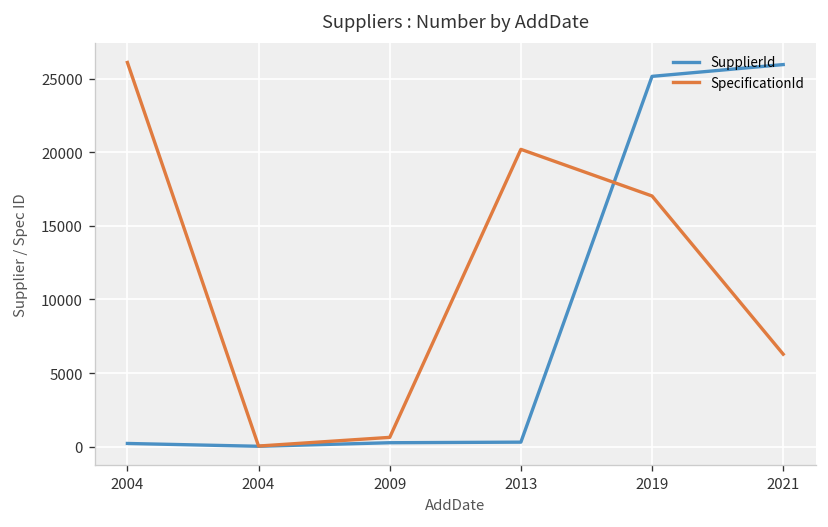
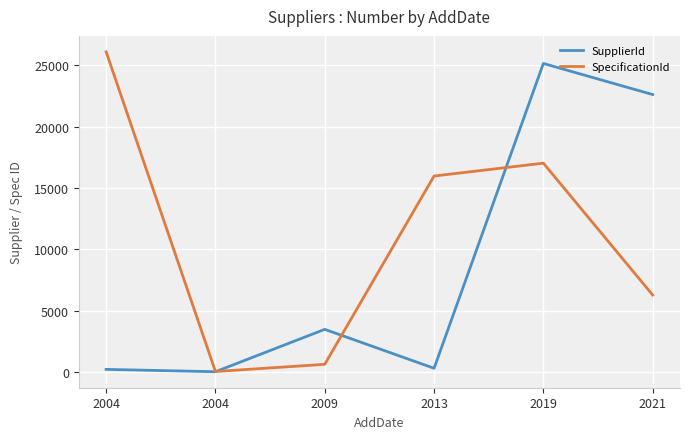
SupplierId, 2009: 300 -> 3500
SpecificationId, 2013: 20200 -> 16000
SupplierId, 2021: 26000 -> 22600
